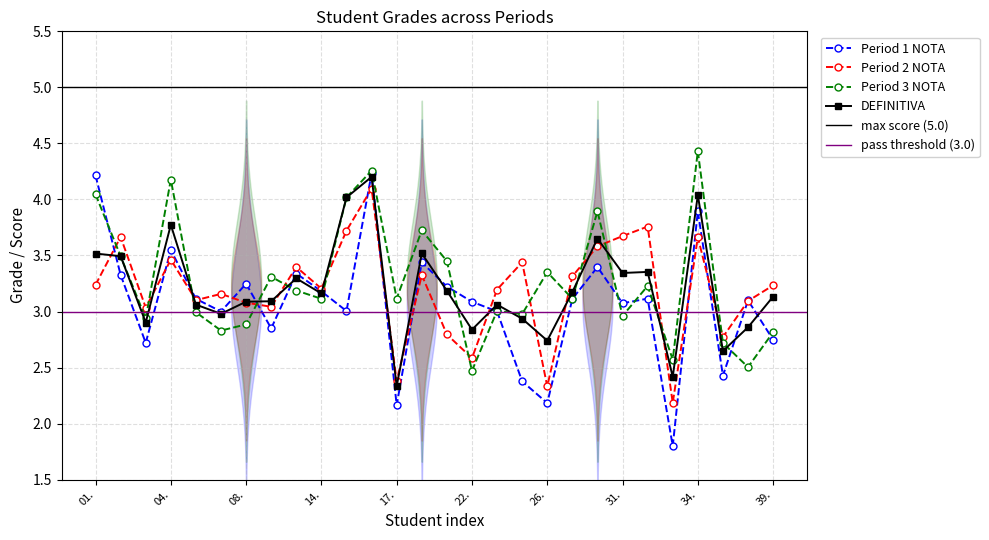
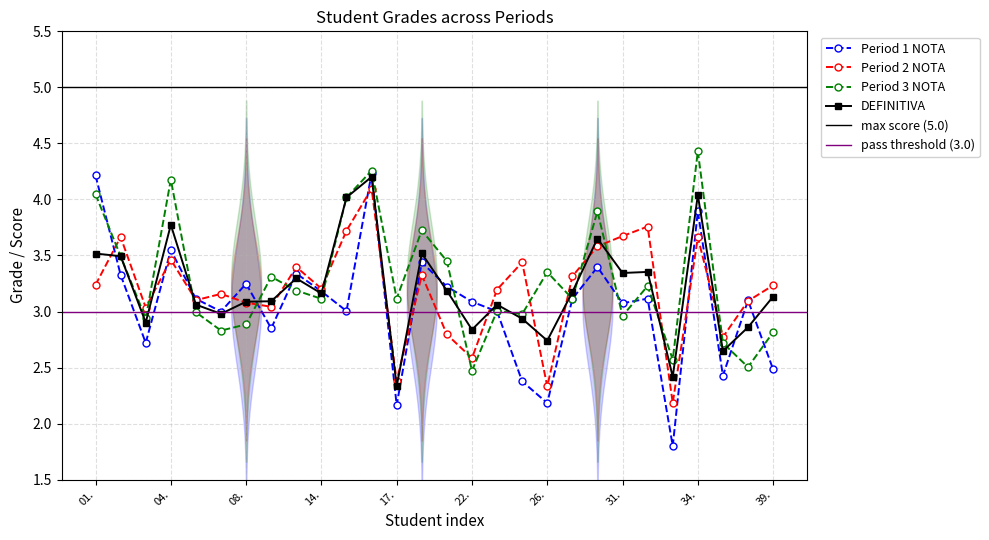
Period 1 NOTA, 39.: 2.75 -> 2.48
